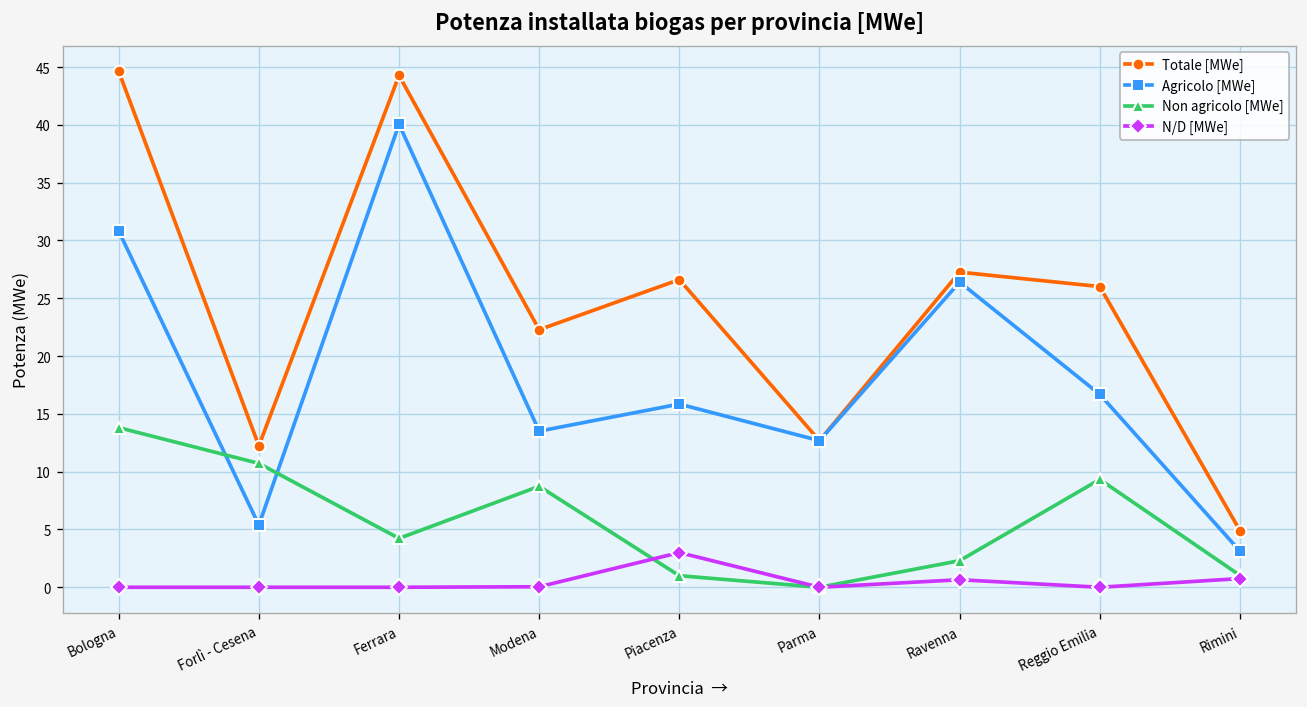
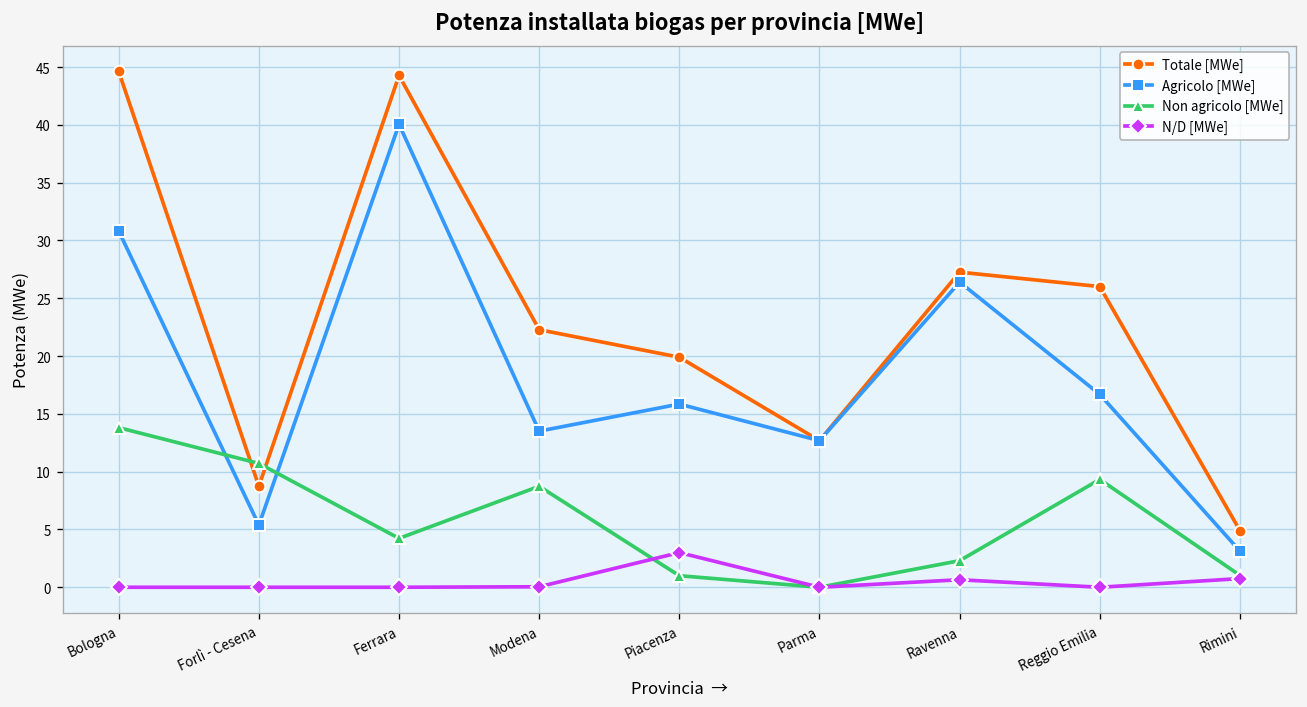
Totale [MWe], Forlì - Cesena: 12 -> 9
Totale [MWe], Piacenza: 27 -> 20
